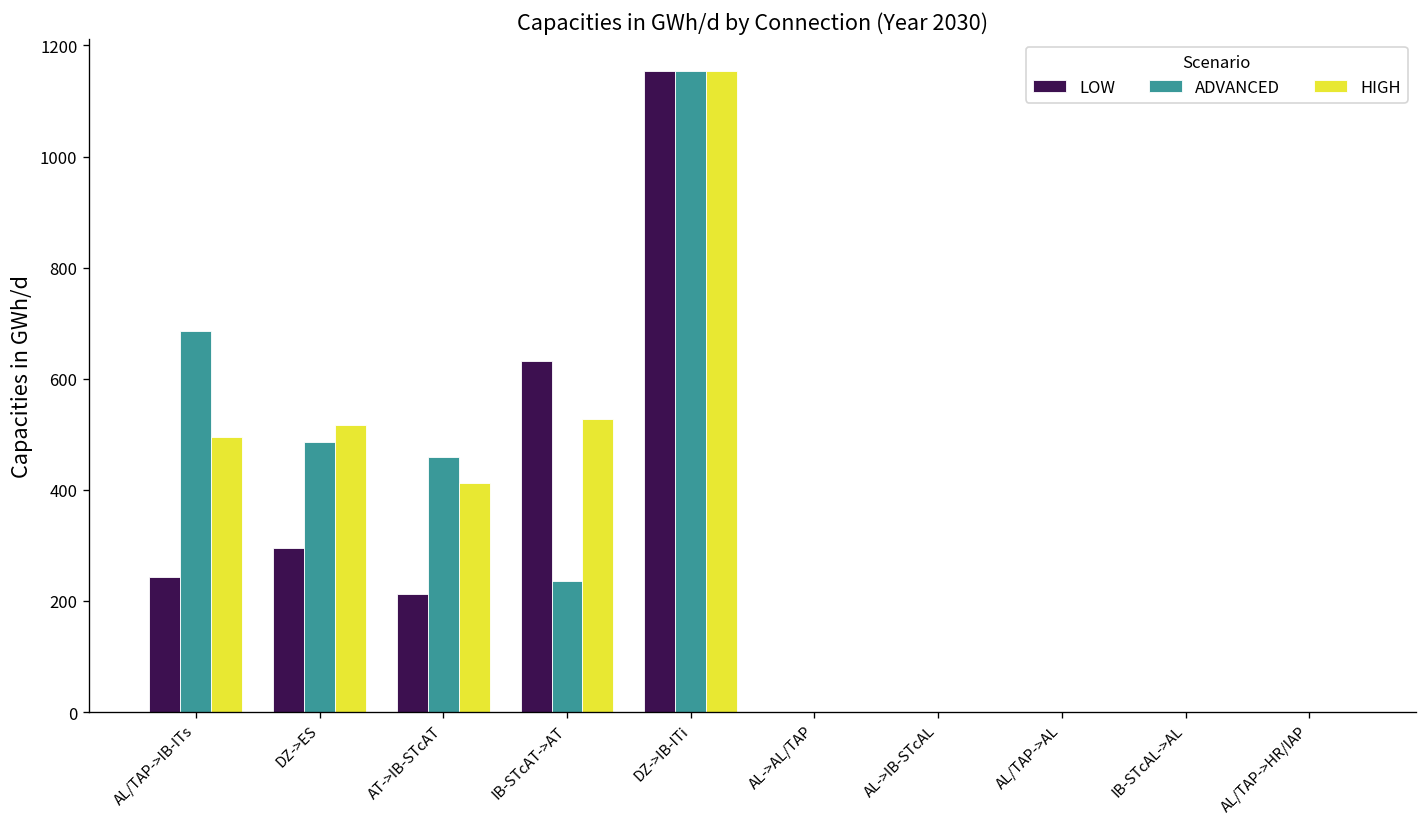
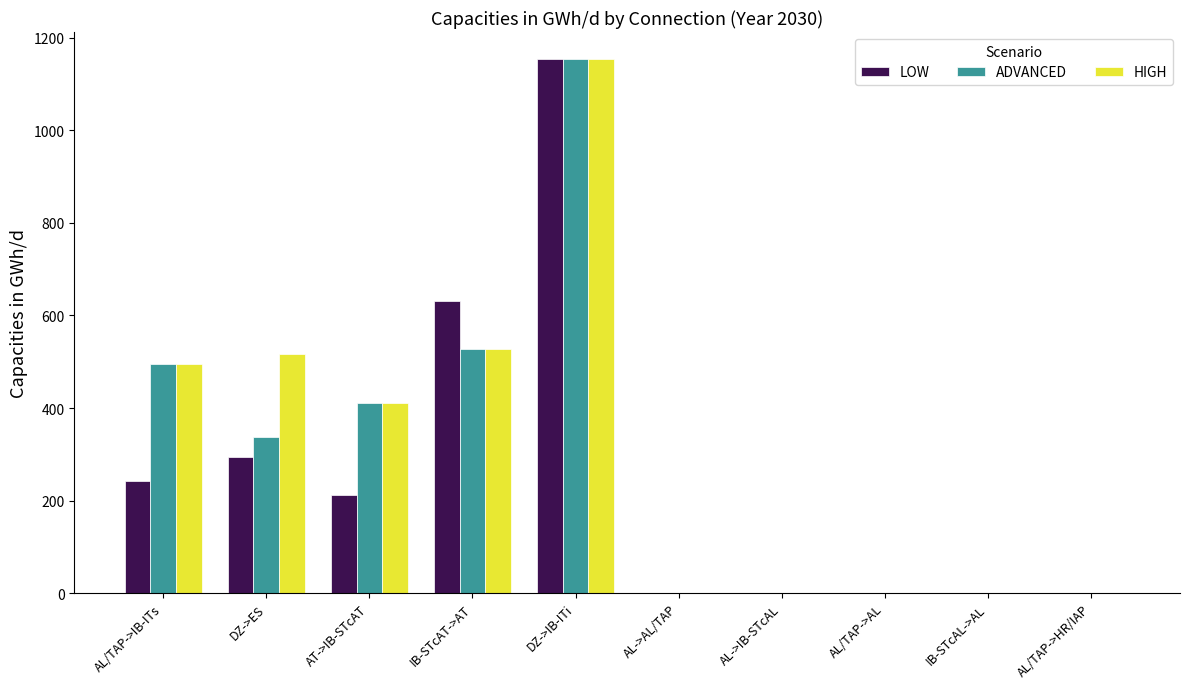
ADVANCED, AL/TAP->IB-ITs: 690 -> 490
ADVANCED, DZ->ES: 490 -> 340
ADVANCED, AT->IB-STcAT: 460 -> 410
ADVANCED, IB-STcAT->AT: 240 -> 530
